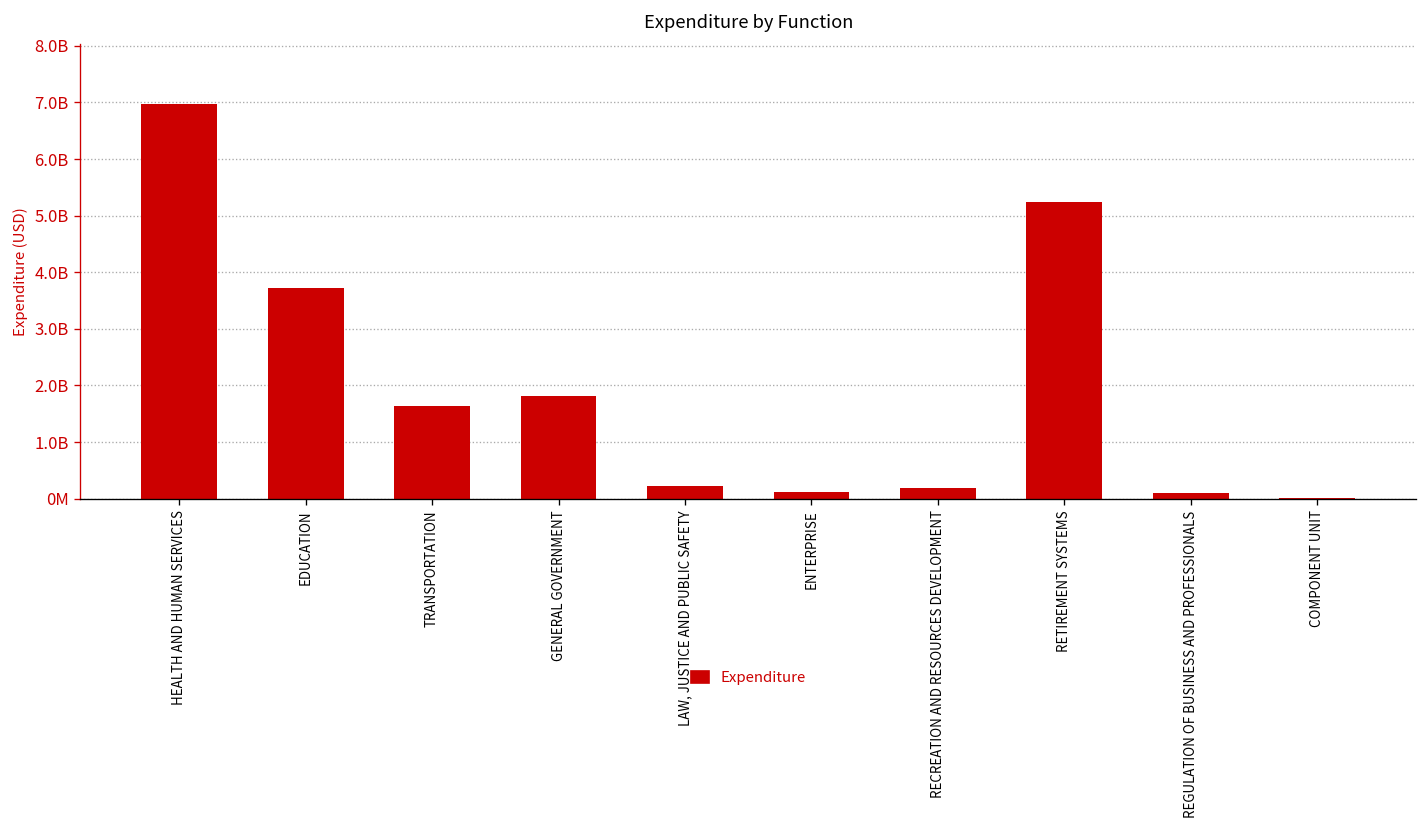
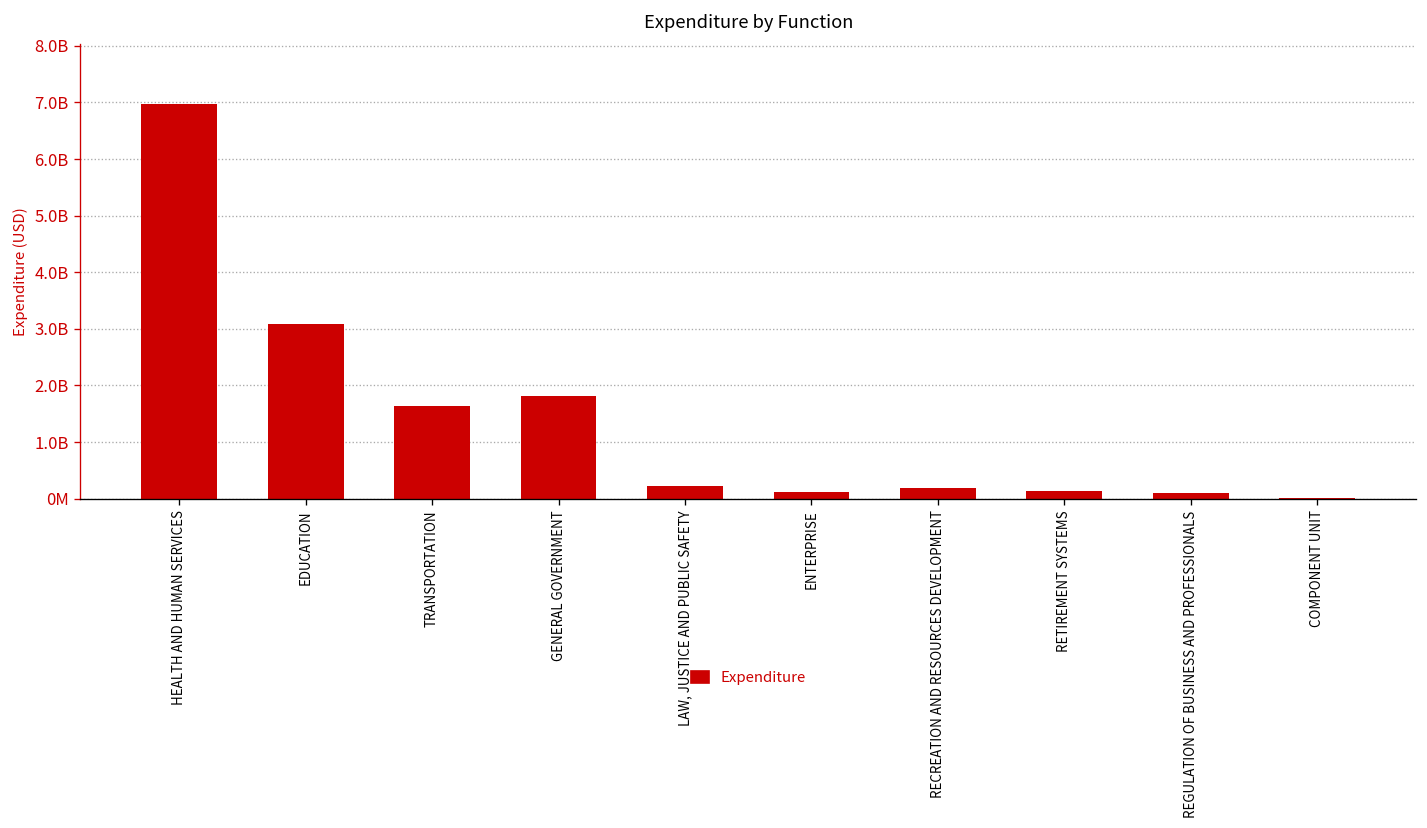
EDUCATION: 3700000000 -> 3100000000
RETIREMENT SYSTEMS: 5200000000 -> 100000000
